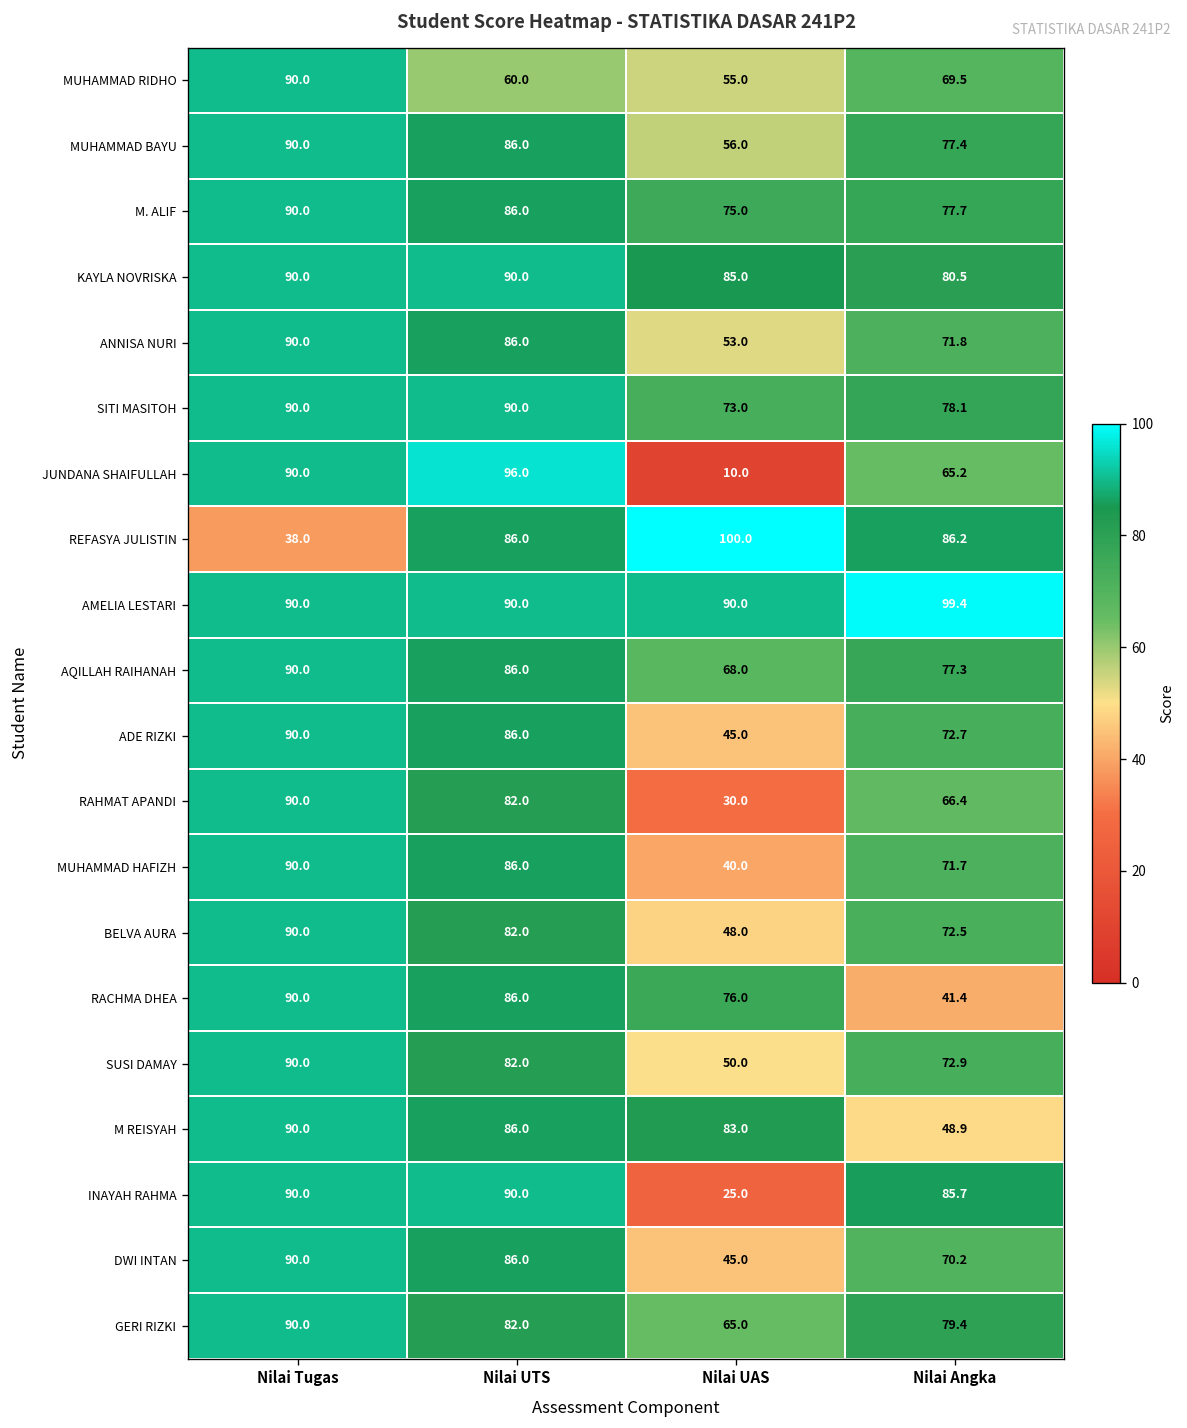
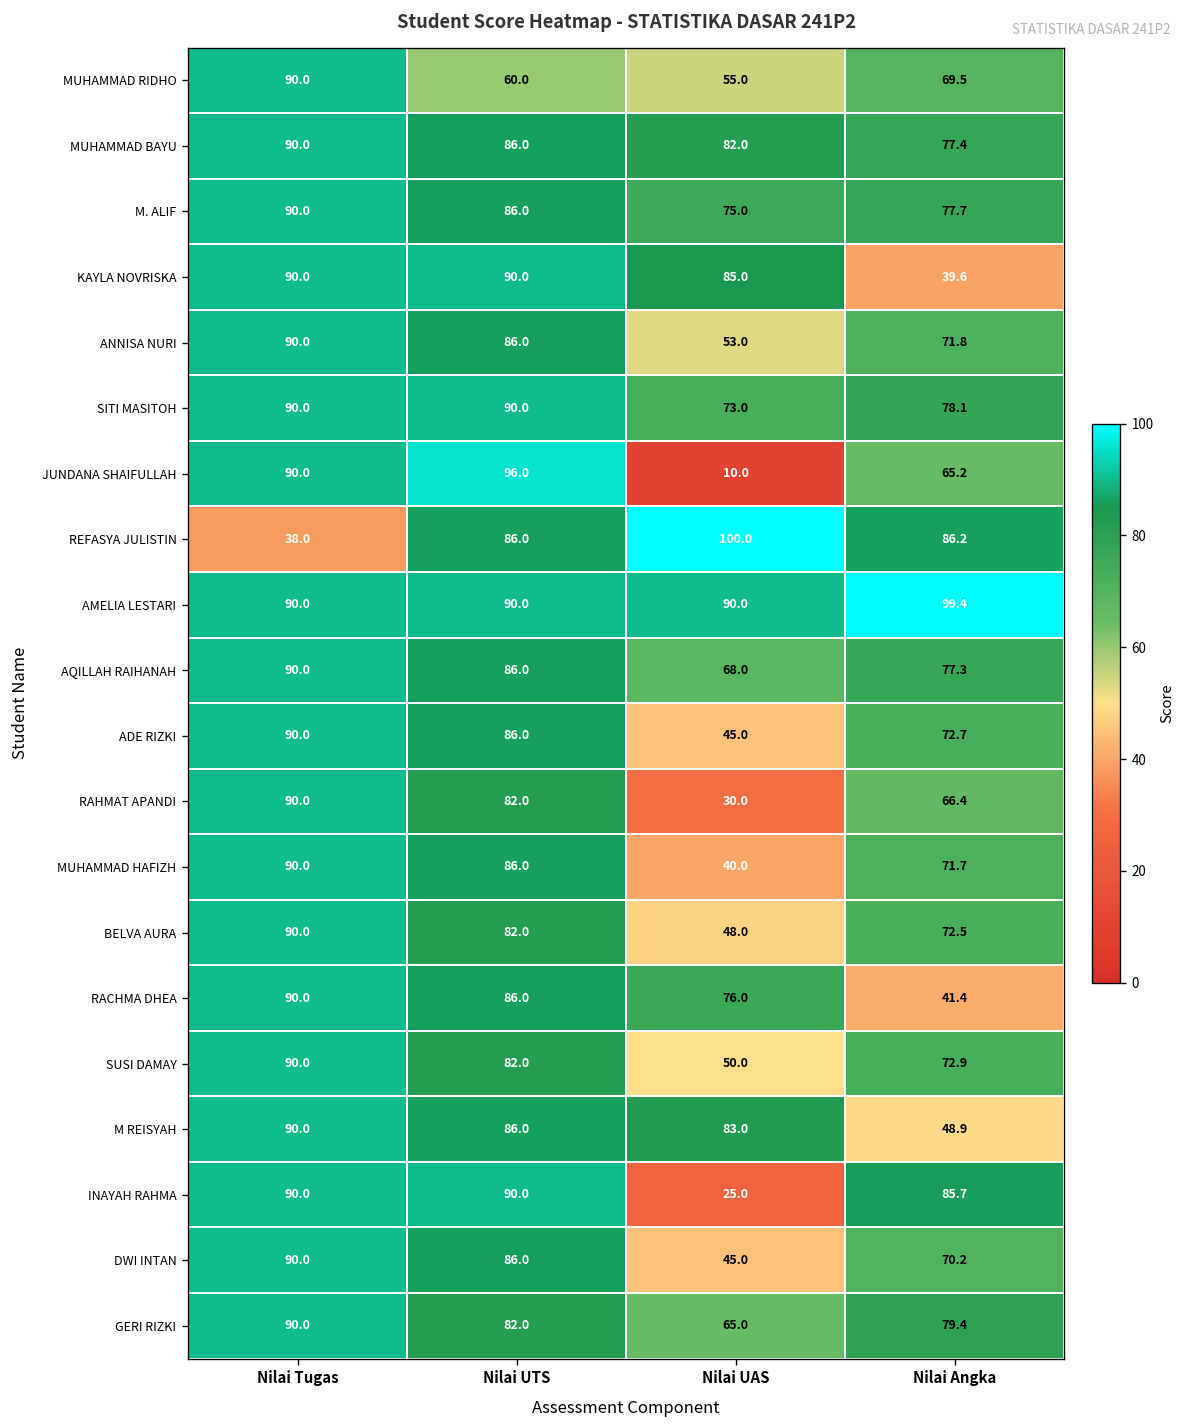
MUHAMMAD BAYU, Nilai UAS: 56.0 -> 82.0
KAYLA NOVRISKA, Nilai Angka: 80.5 -> 39.6
